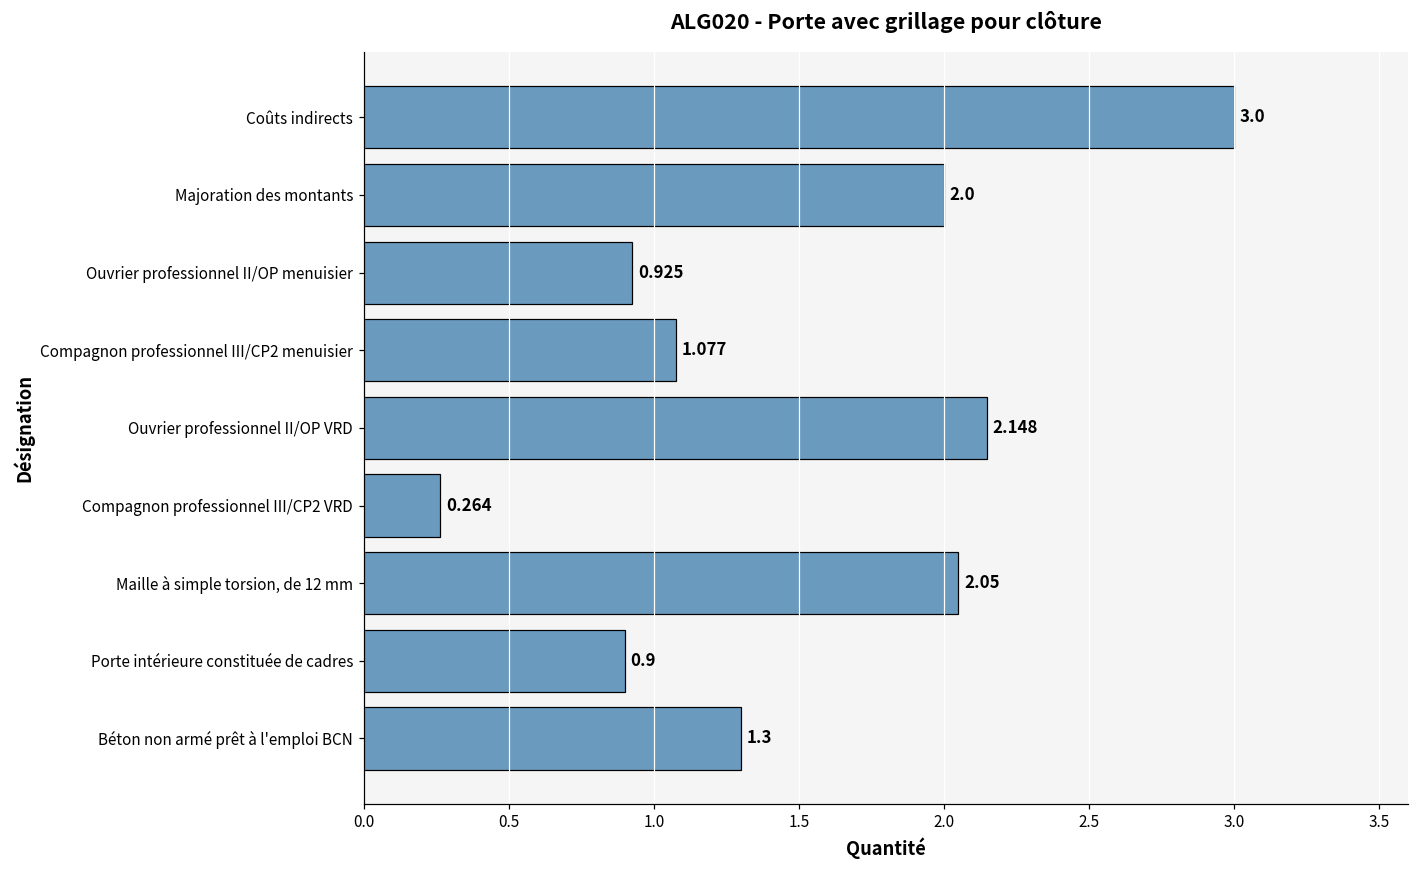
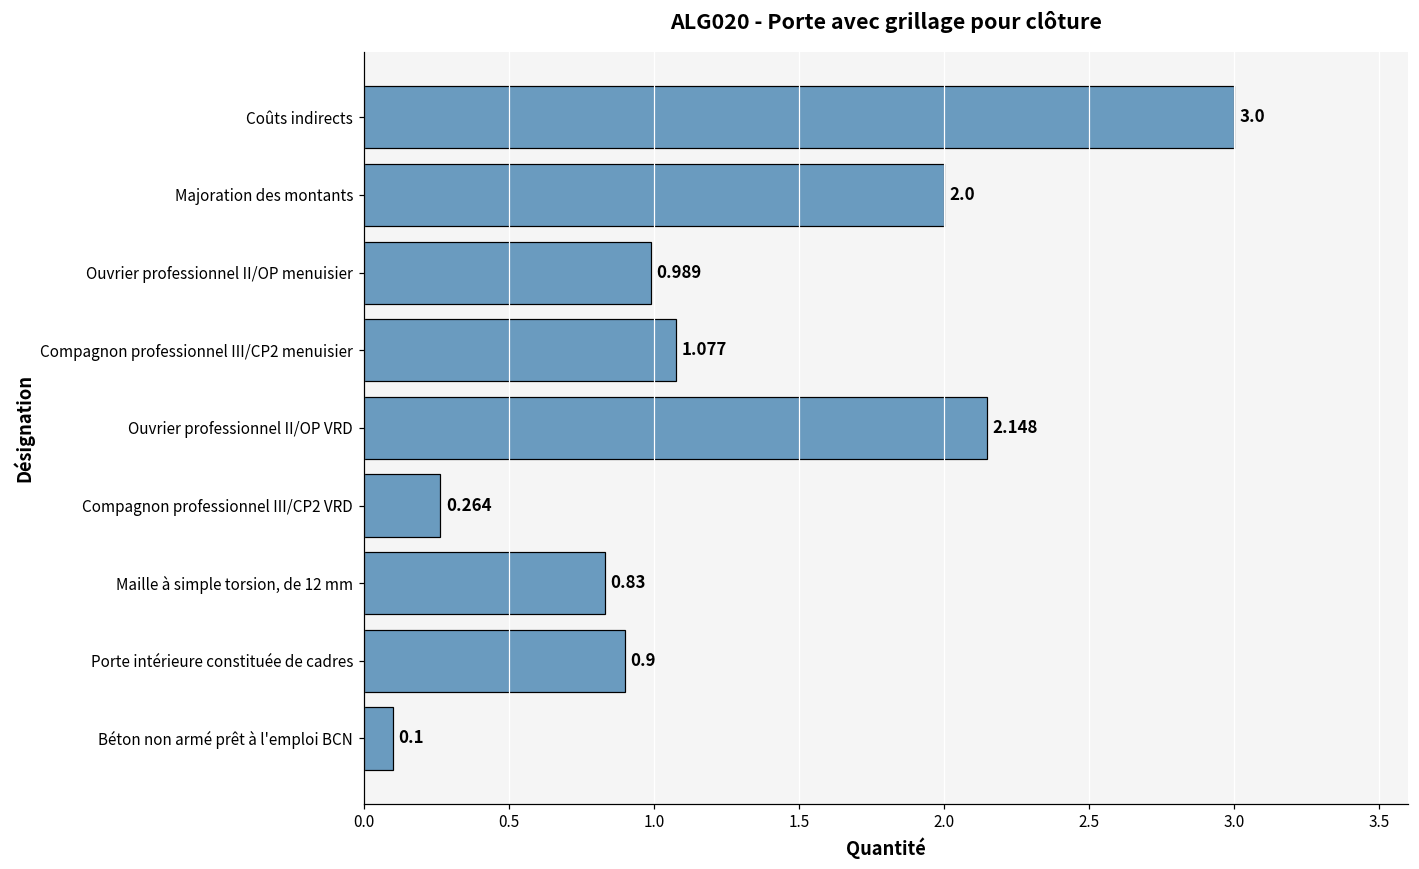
Ouvrier professionnel II/OP menuisier: 0.925 -> 0.989
Maille à simple torsion, de 12 mm: 2.05 -> 0.83
Béton non armé prêt à l'emploi BCN: 1.3 -> 0.1
